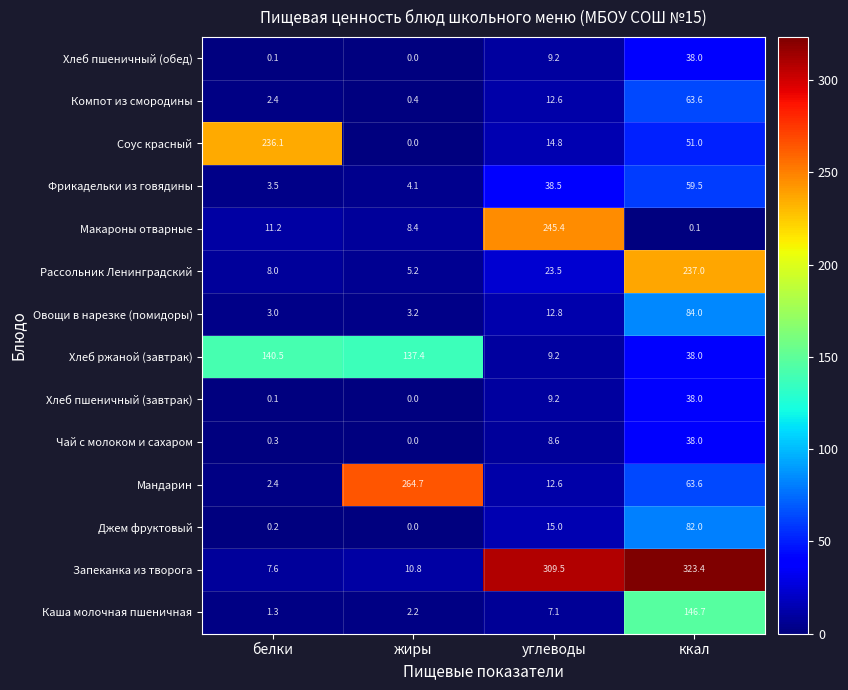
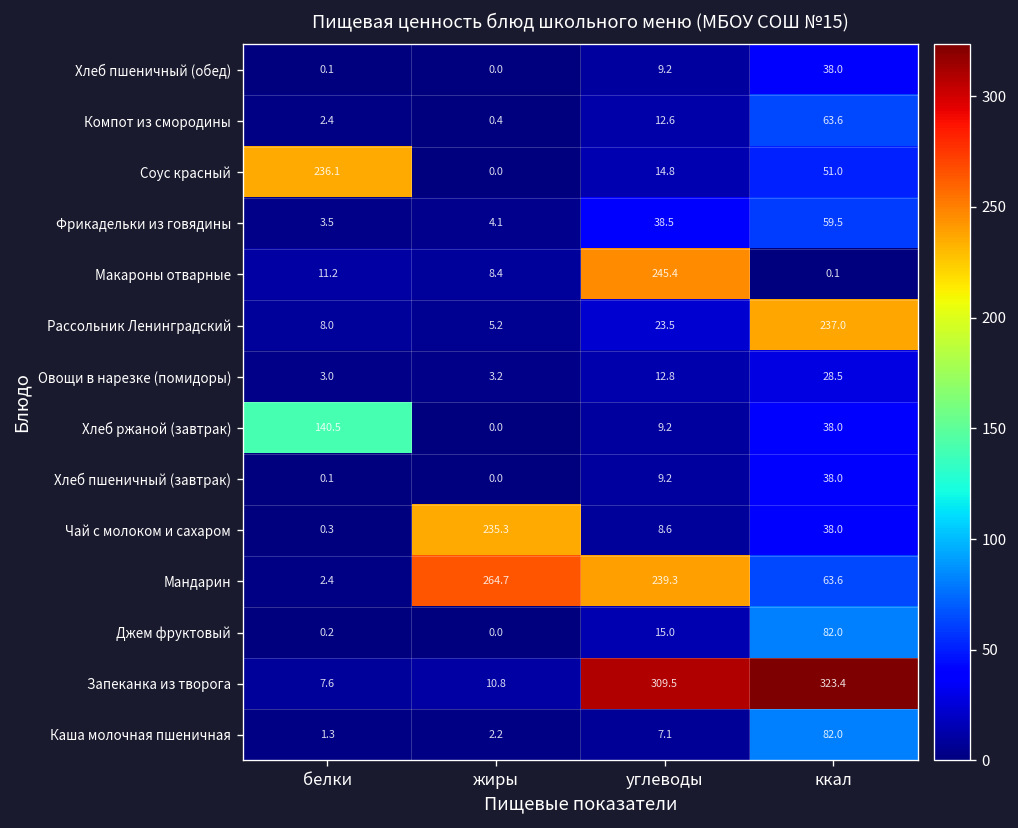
Овощи в нарезке (помидоры), ккал: 84.0 -> 28.5
Хлеб ржаной (завтрак), жиры: 137.4 -> 0.0
Чай с молоком и сахаром, жиры: 0.0 -> 235.3
Мандарин, углеводы: 12.6 -> 239.3
Каша молочная пшеничная, ккал: 146.7 -> 82.0
